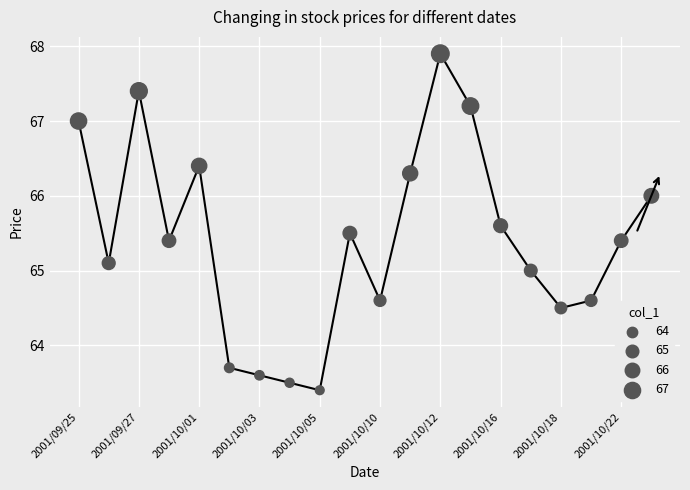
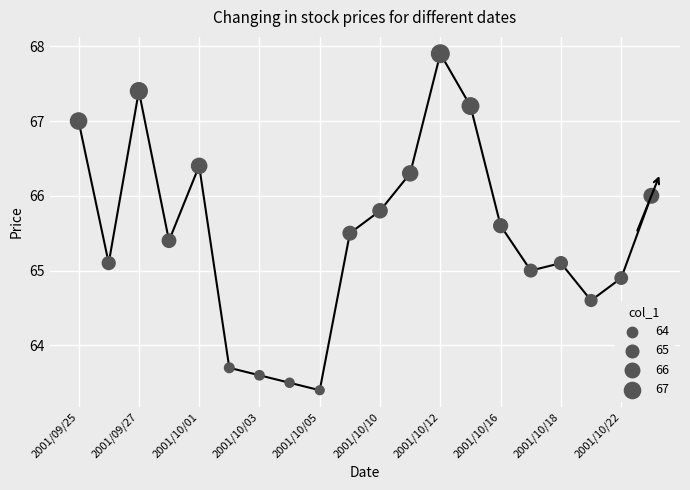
2001/10/10: 64.6 -> 65.8
2001/10/18: 64.5 -> 65.1
2001/10/22: 65.4 -> 64.9
